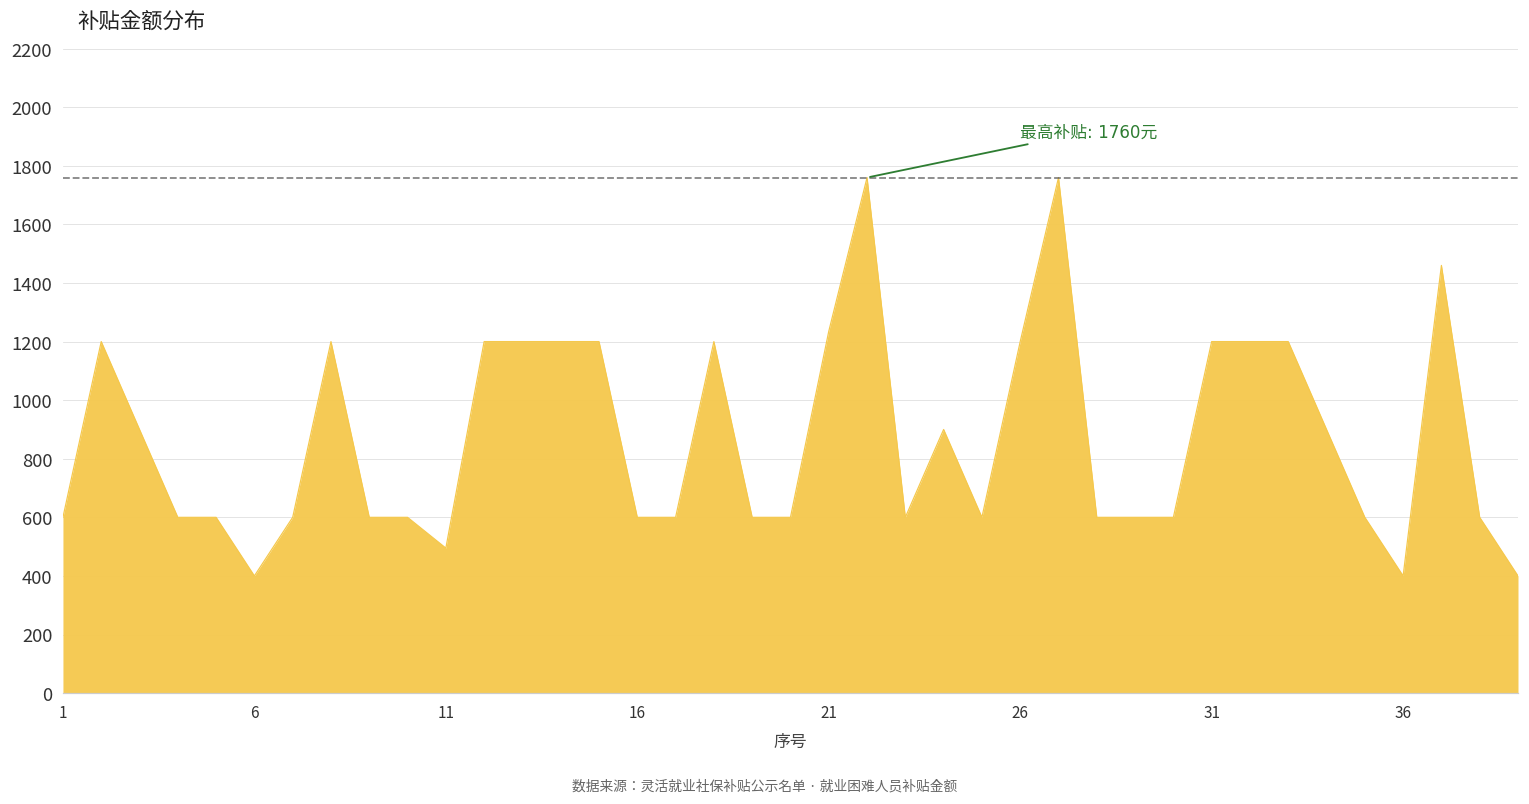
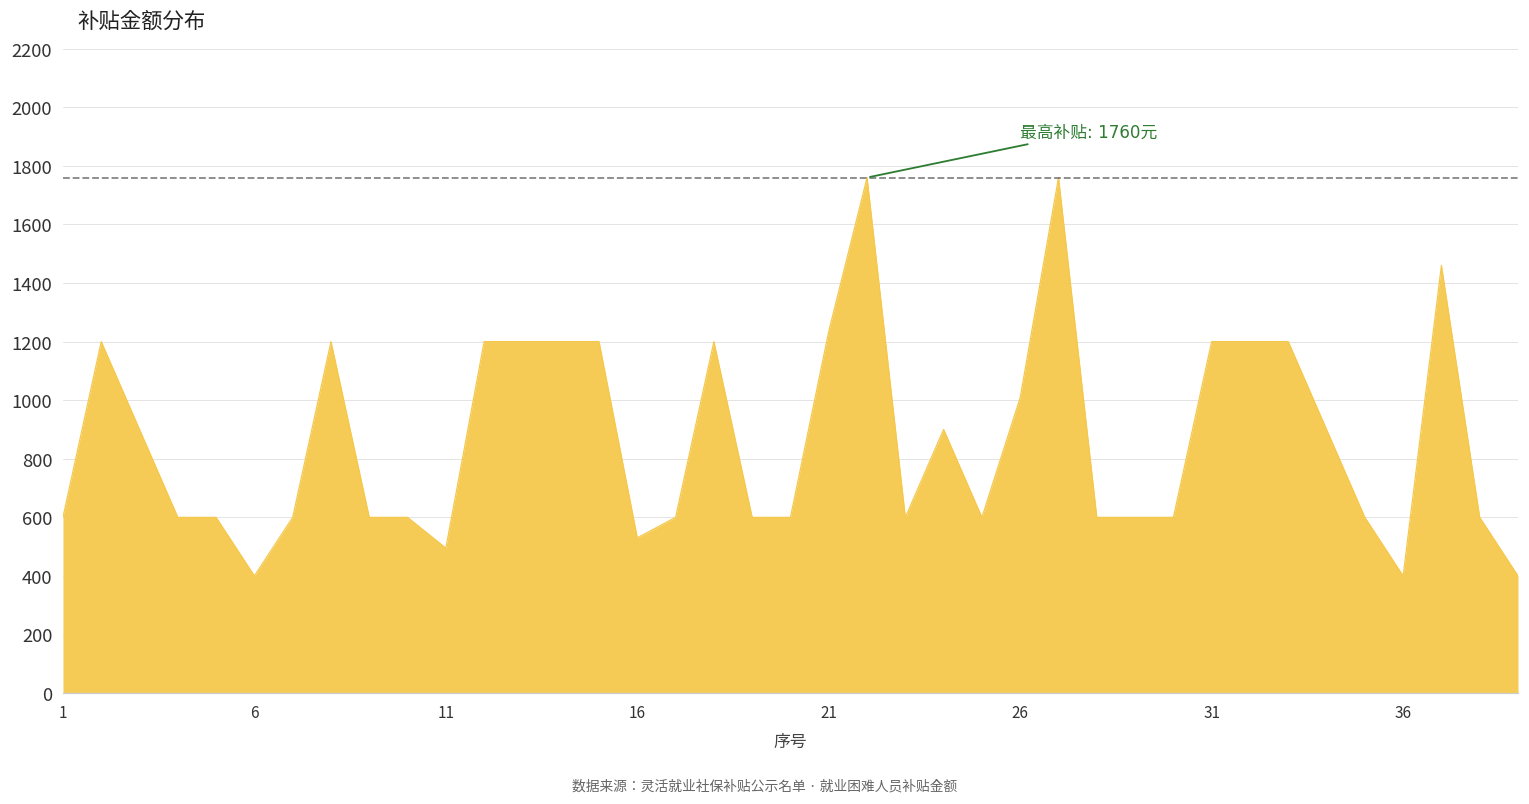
16: 600 -> 530
26: 1200 -> 1010
